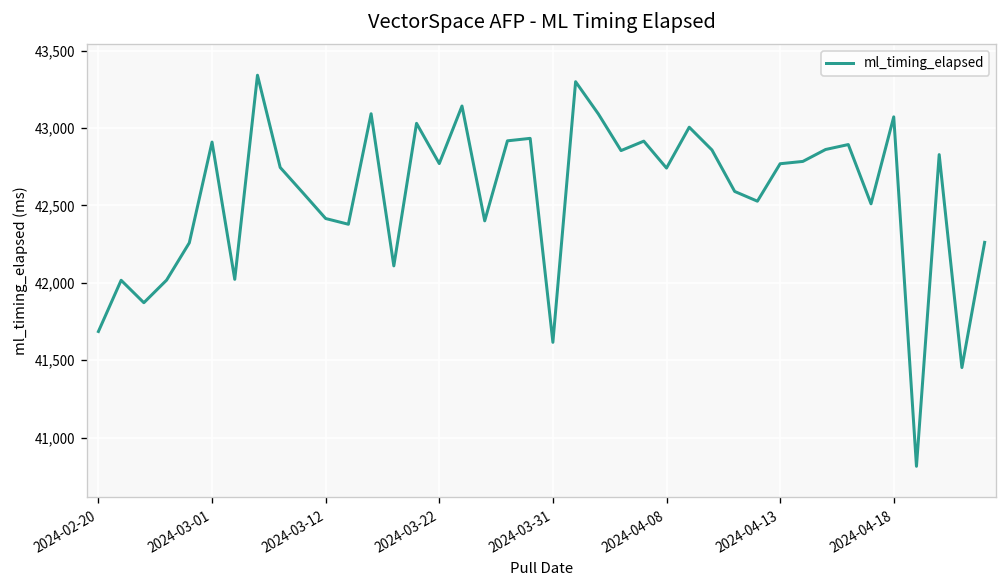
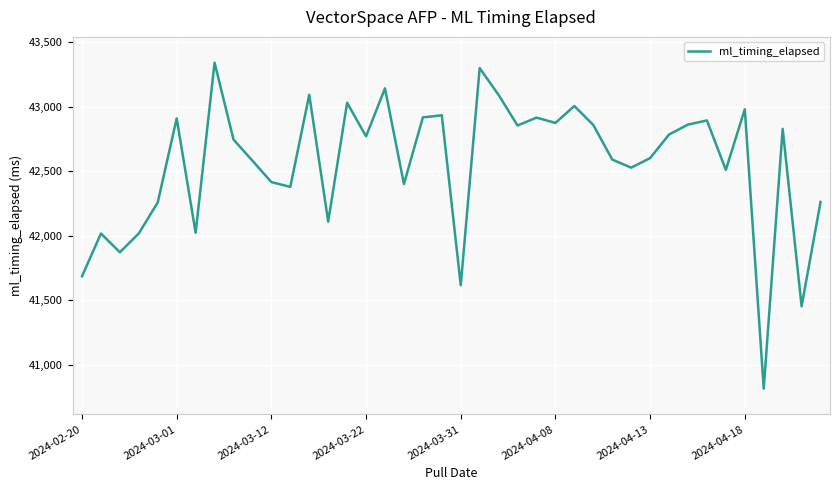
2024-04-08: 42,740 -> 42,870
2024-04-13: 42,770 -> 42,600
2024-04-18: 43,070 -> 42,980
